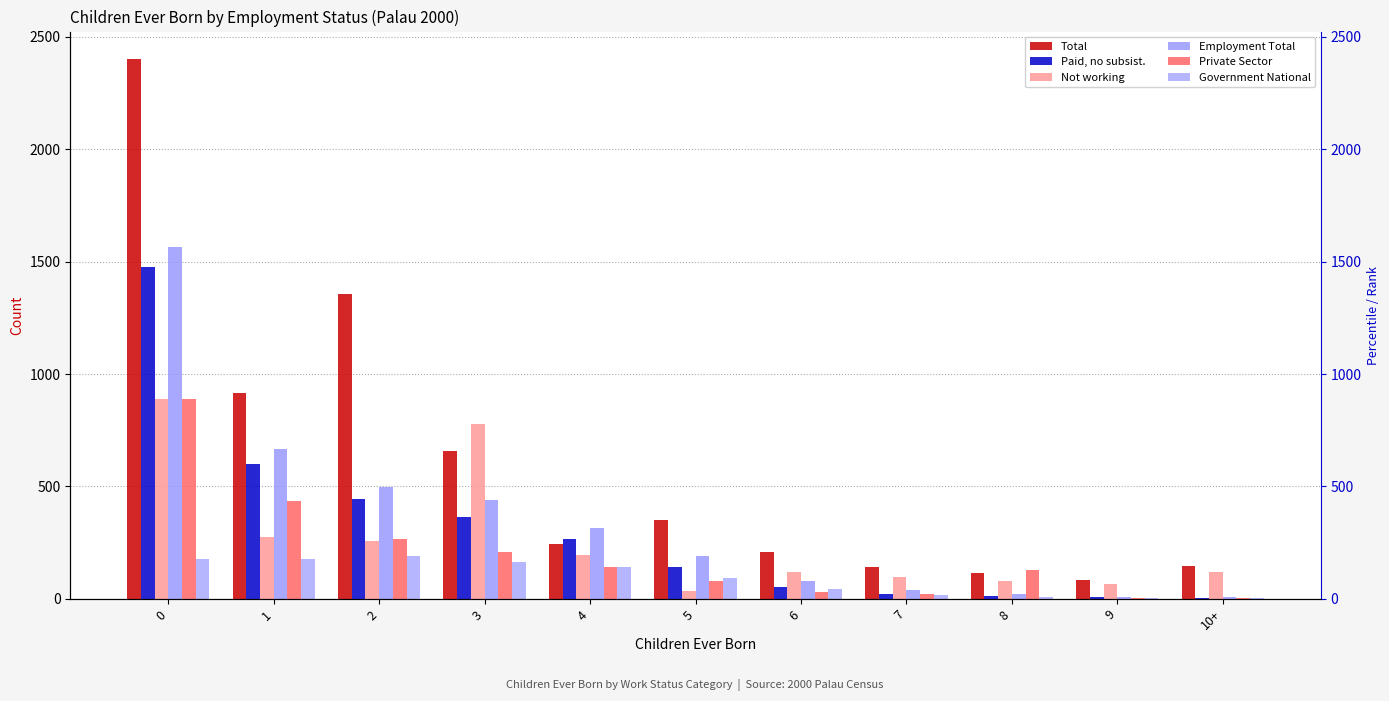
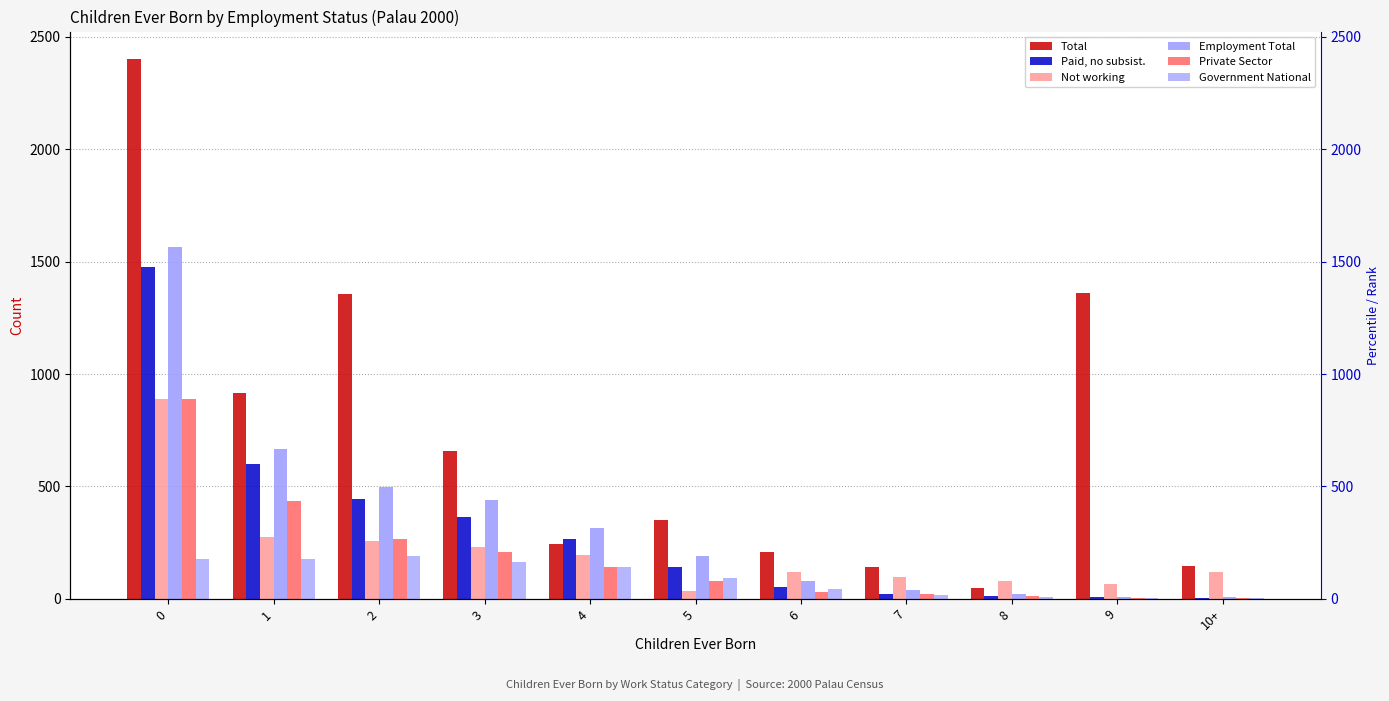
Not working, 3: 780 -> 230
Total, 8: 120 -> 50
Private Sector, 8: 130 -> 10
Total, 9: 90 -> 1360
